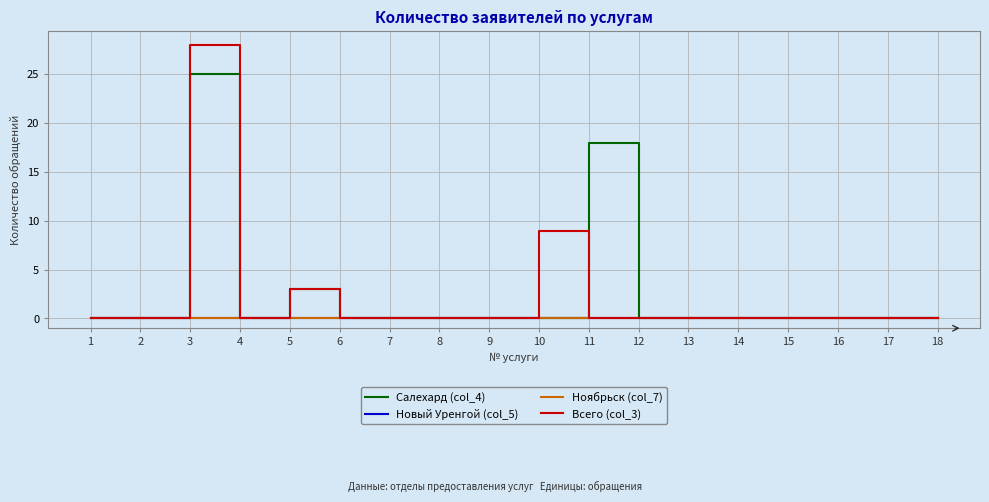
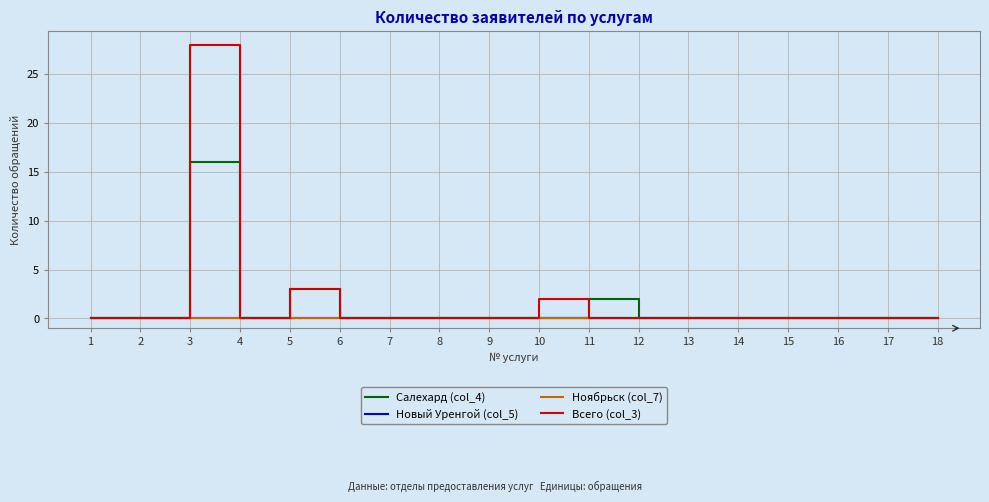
Салехард (col_4), 3: 25 -> 16
Всего (col_3), 10: 9 -> 2
Салехард (col_4), 11: 18 -> 2
